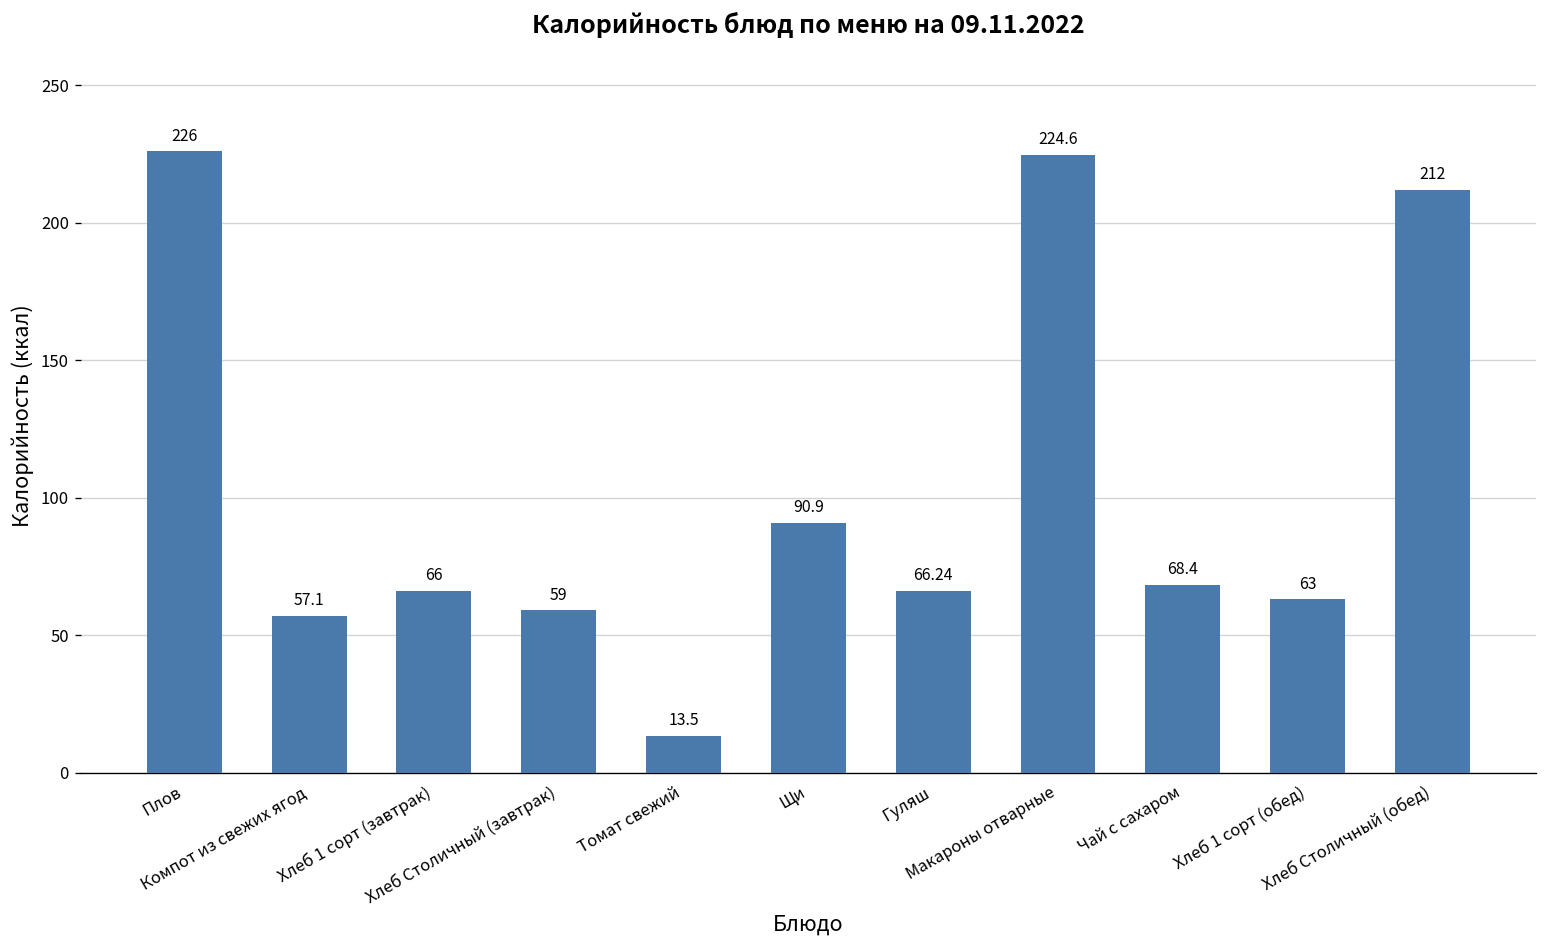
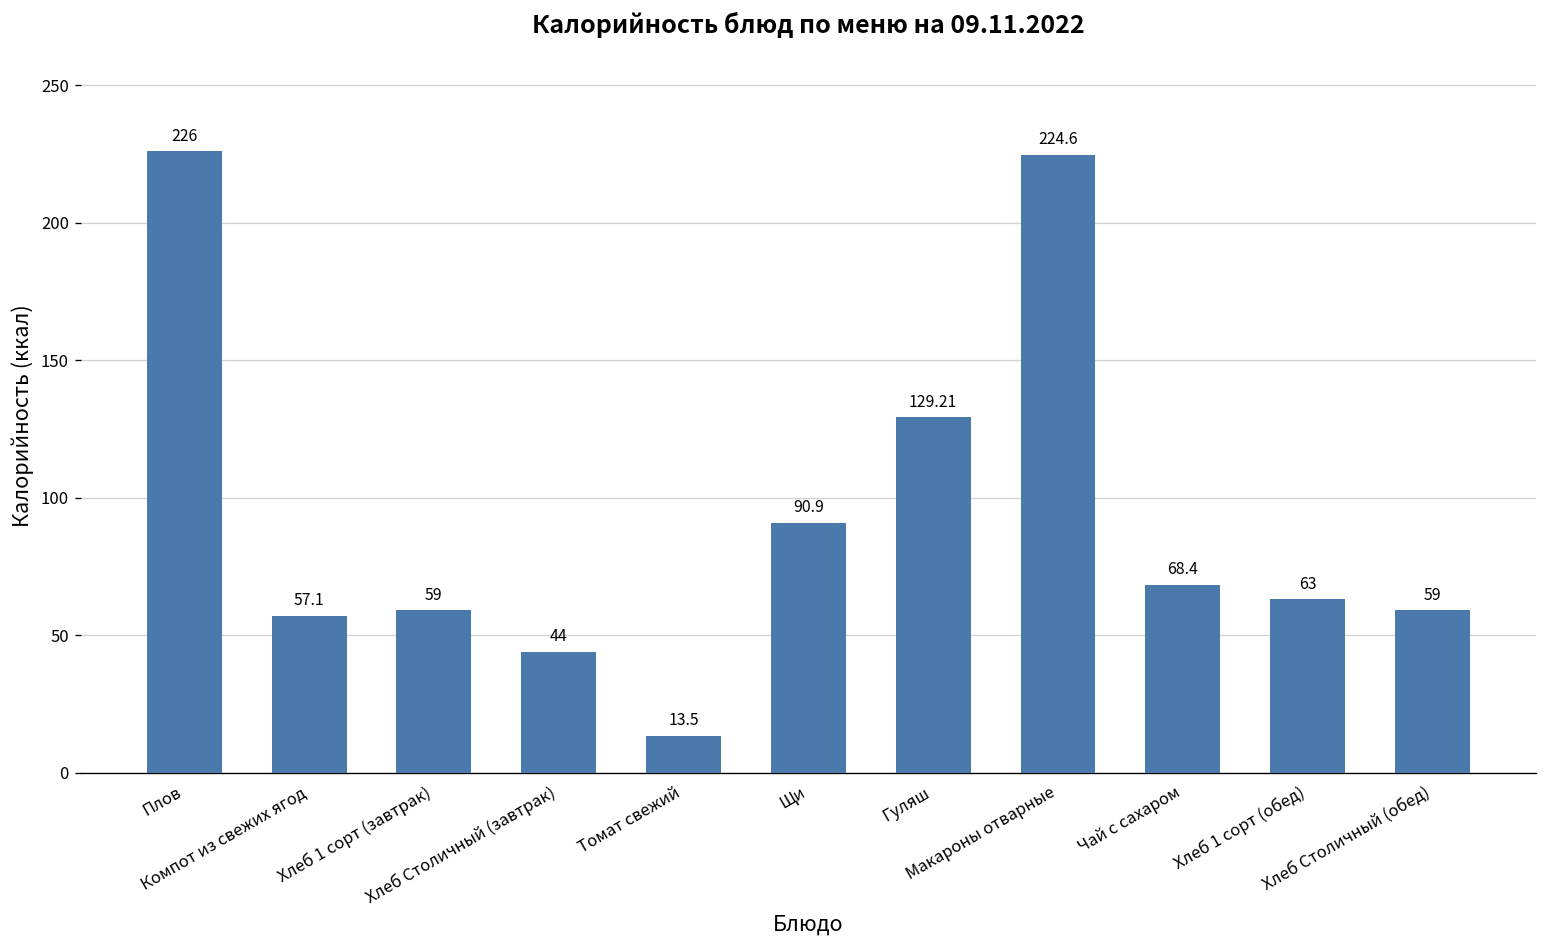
Хлеб 1 сорт (завтрак): 66 -> 59
Хлеб Столичный (завтрак): 59 -> 44
Гуляш: 66.24 -> 129.21
Хлеб Столичный (обед): 212 -> 59
